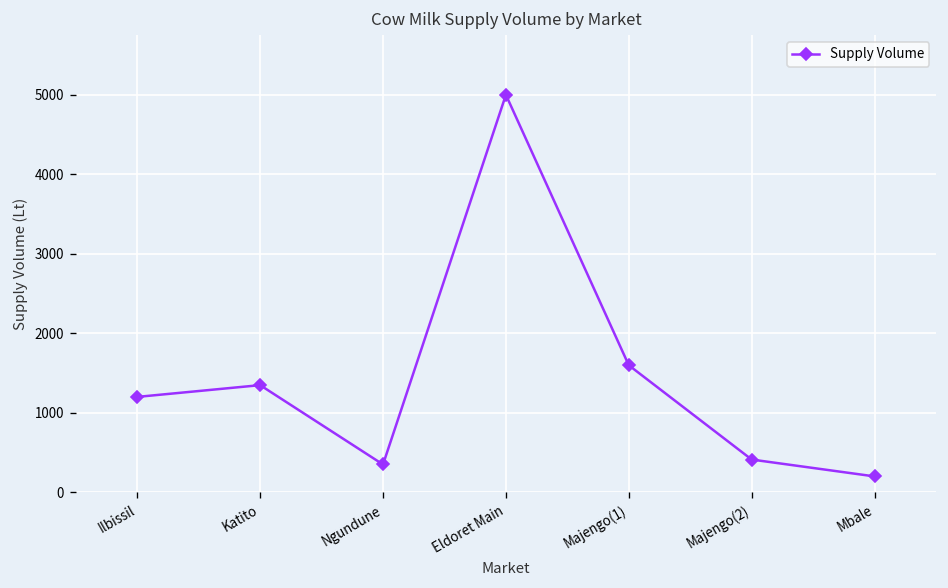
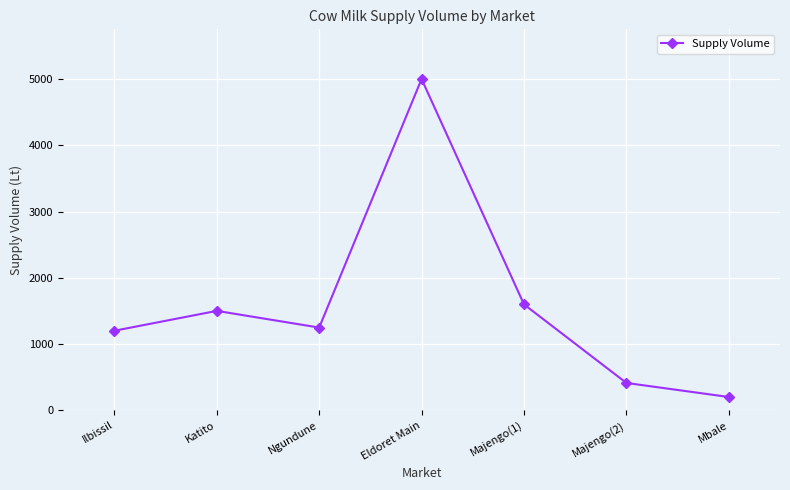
Katito: 1300 -> 1500
Ngundune: 400 -> 1200
